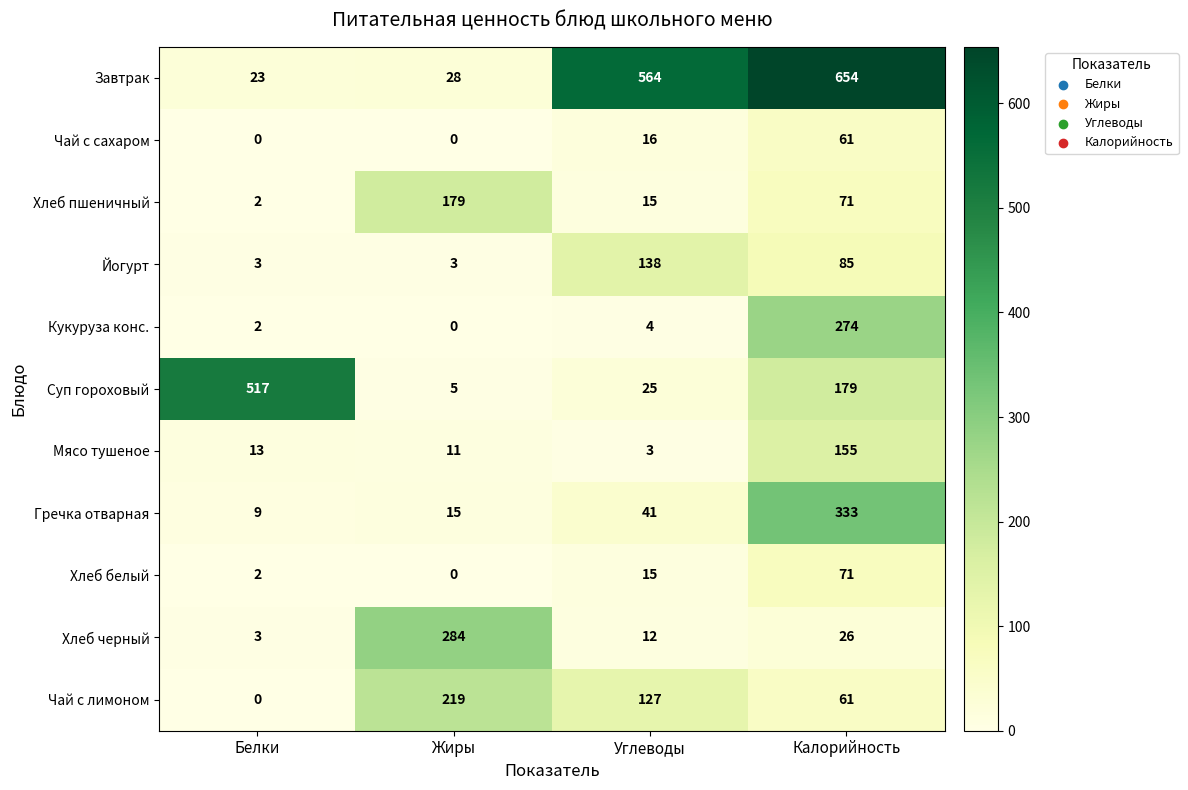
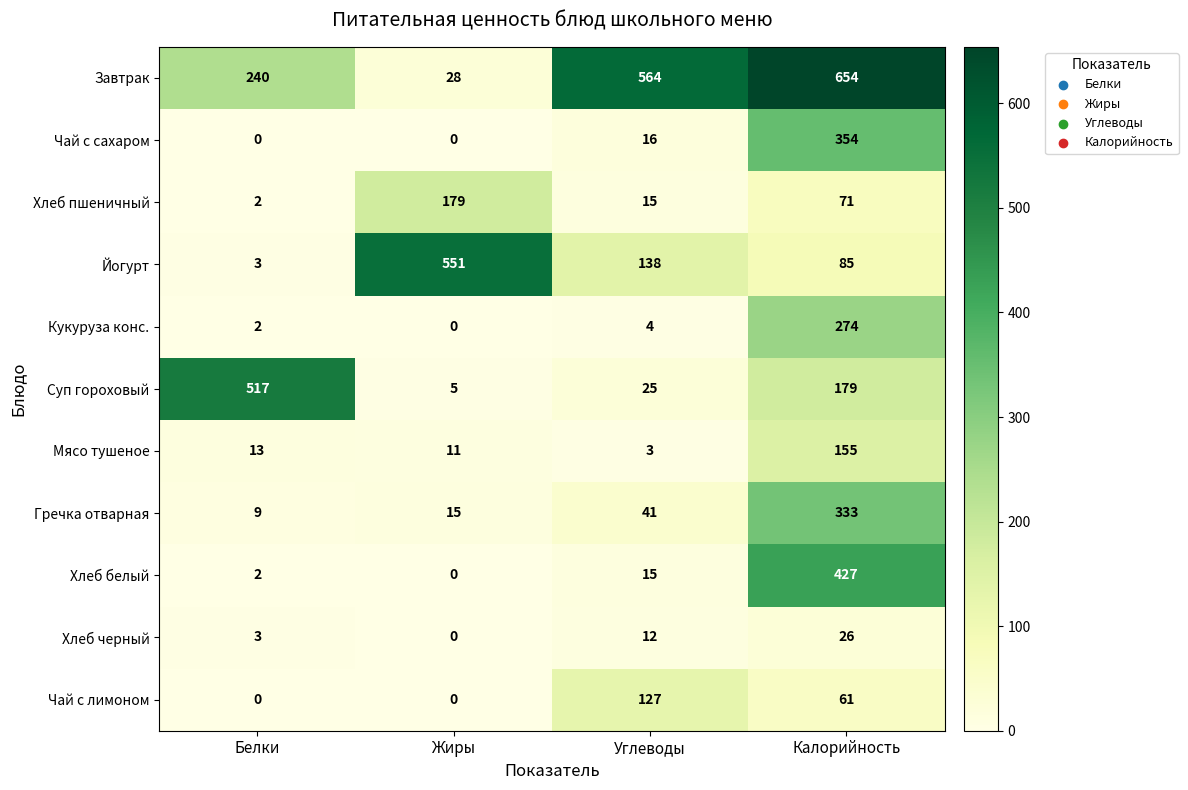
Завтрак, Белки: 23 -> 240
Чай с сахаром, Калорийность: 61 -> 354
Йогурт, Жиры: 3 -> 551
Хлеб белый, Калорийность: 71 -> 427
Хлеб черный, Жиры: 284 -> 0
Чай с лимоном, Жиры: 219 -> 0
